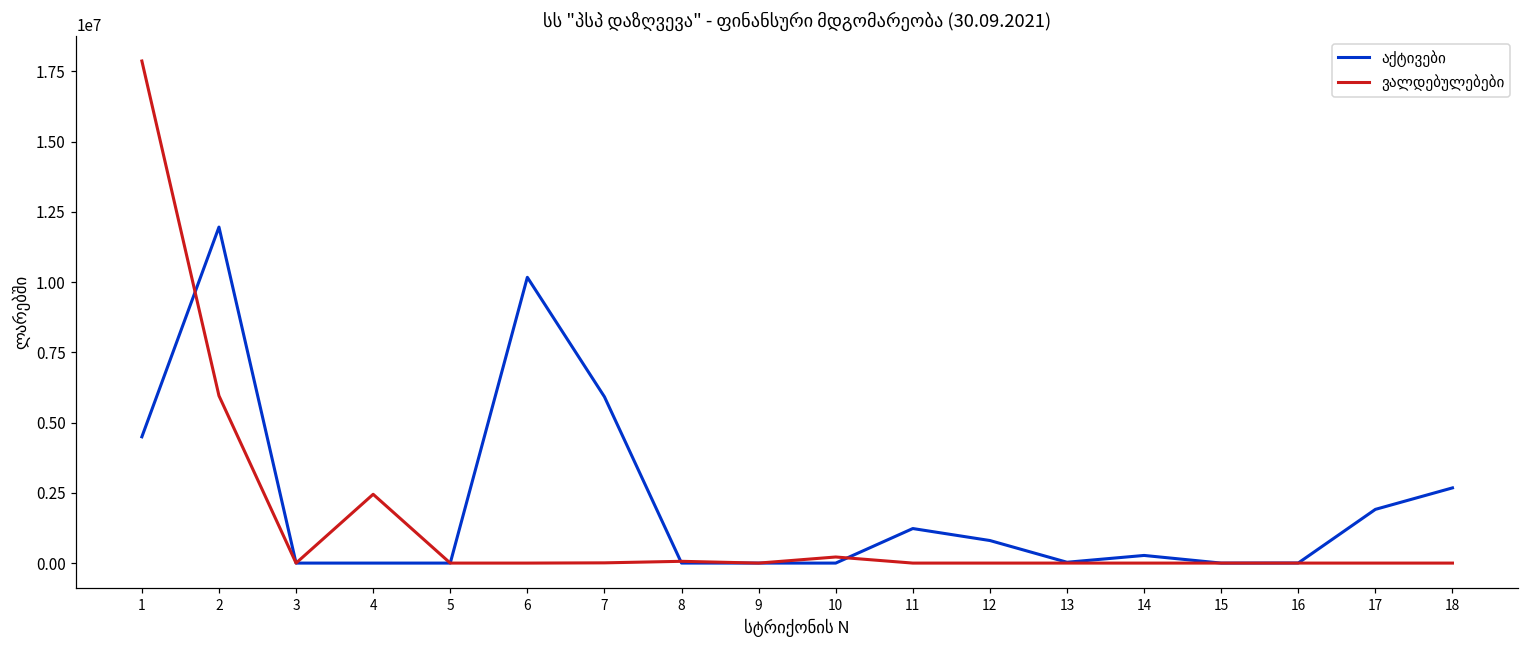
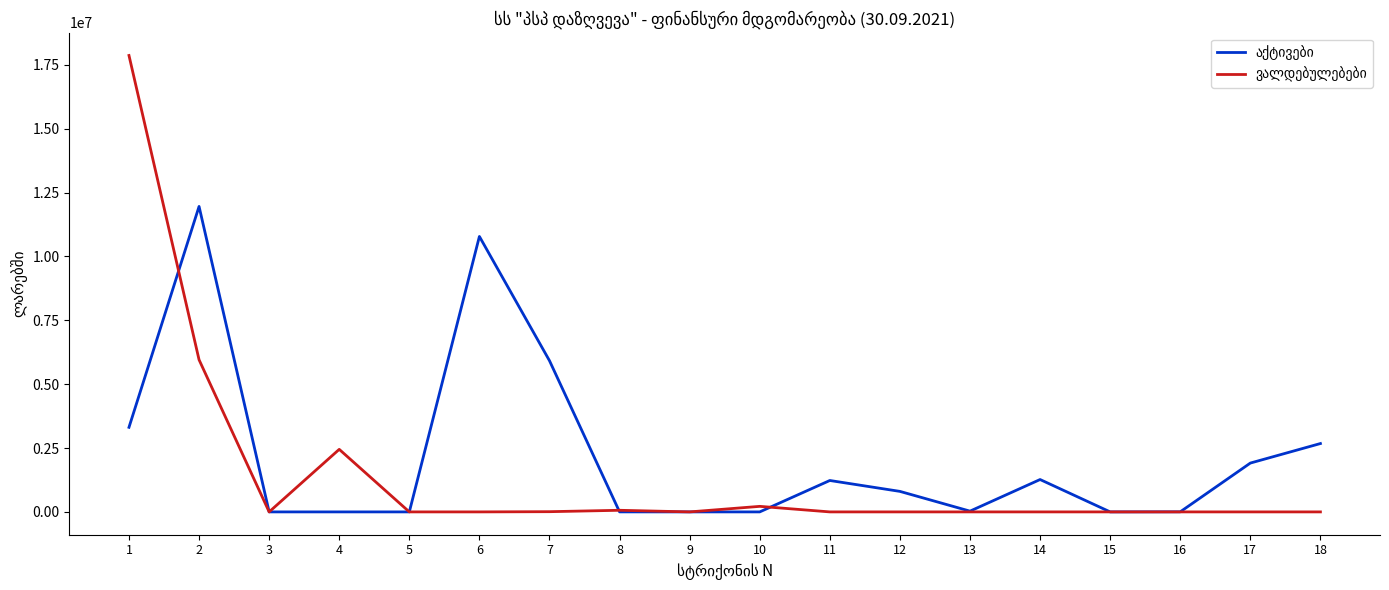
აქტივები, 1: 4500000 -> 3300000
აქტივები, 6: 10200000 -> 10800000
აქტივები, 14: 300000 -> 1300000
